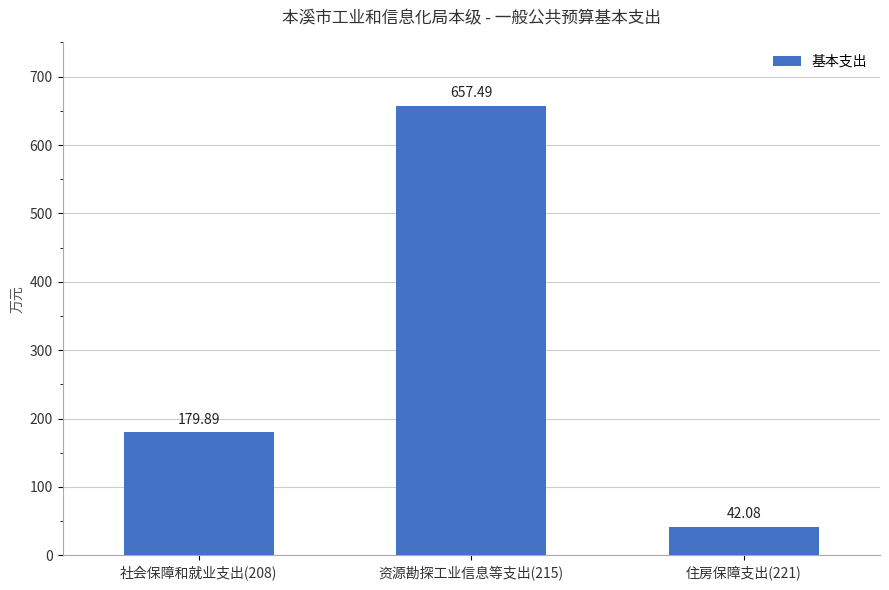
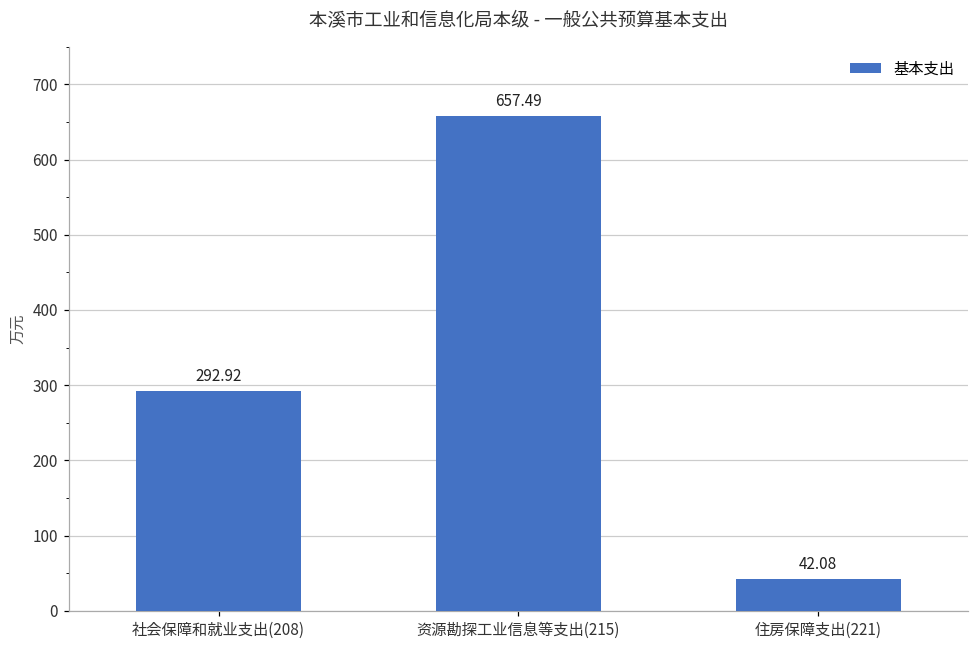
社会保障和就业支出(208): 179.89 -> 292.92
